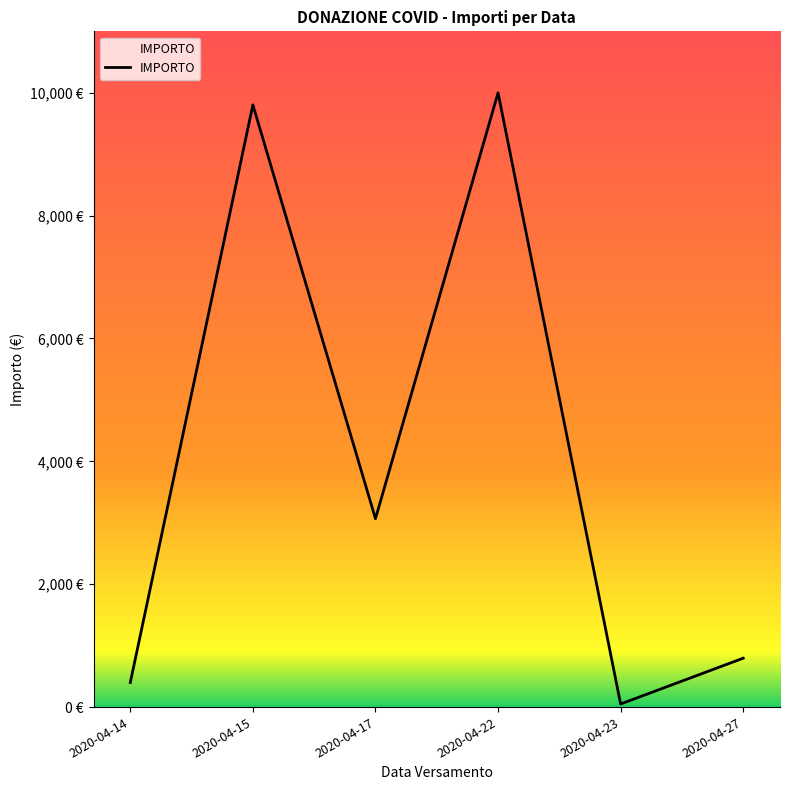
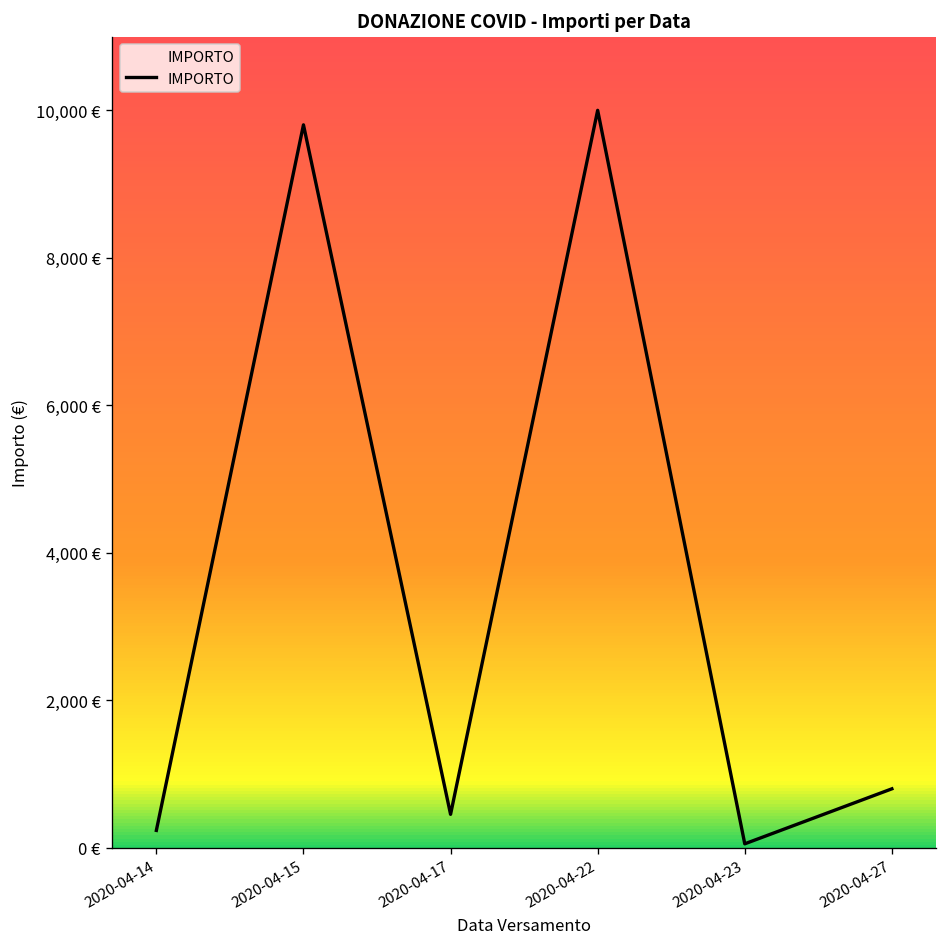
2020-04-14: 400 € -> 200 €
2020-04-17: 3,100 € -> 500 €
